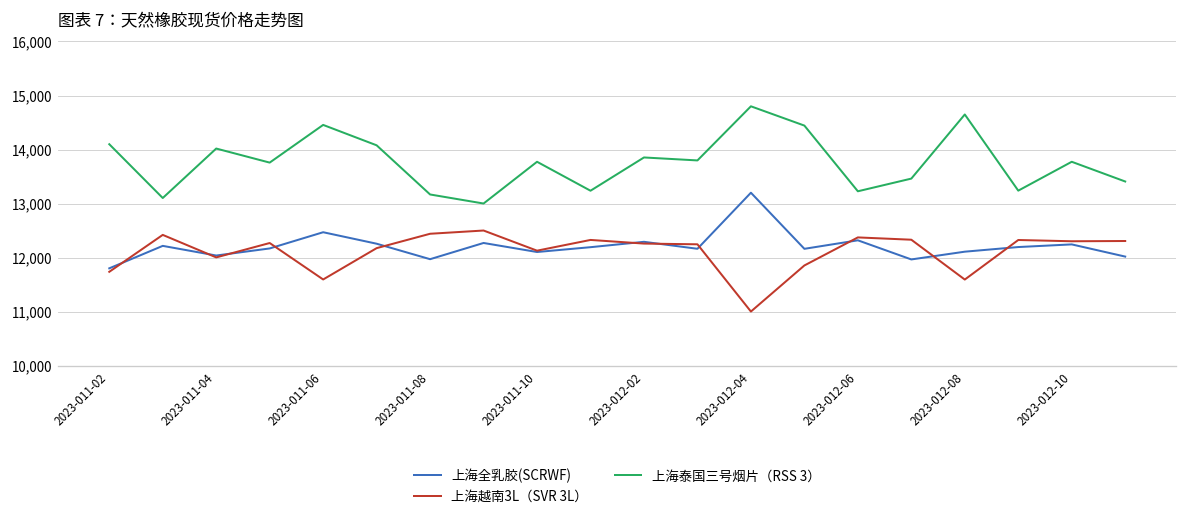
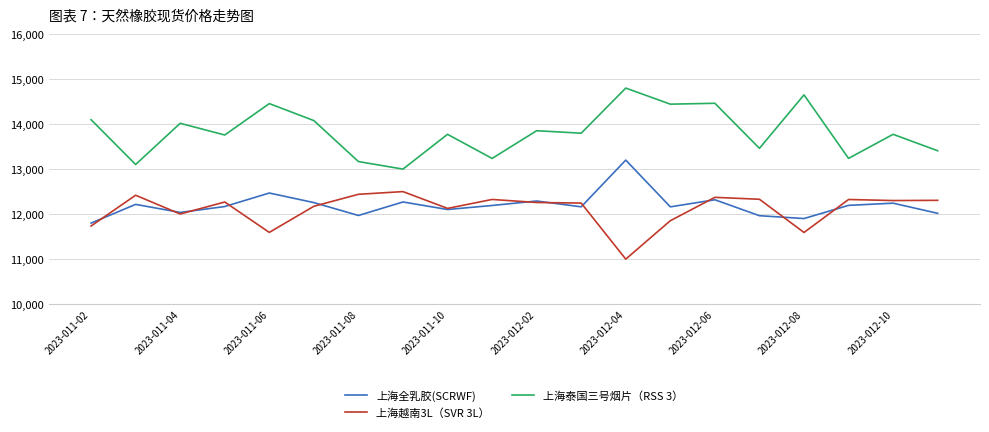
上海泰国三号烟片（RSS 3）, 2023-012-06: 13,200 -> 14,500
上海全乳胶(SCRWF), 2023-012-08: 12,100 -> 11,900
